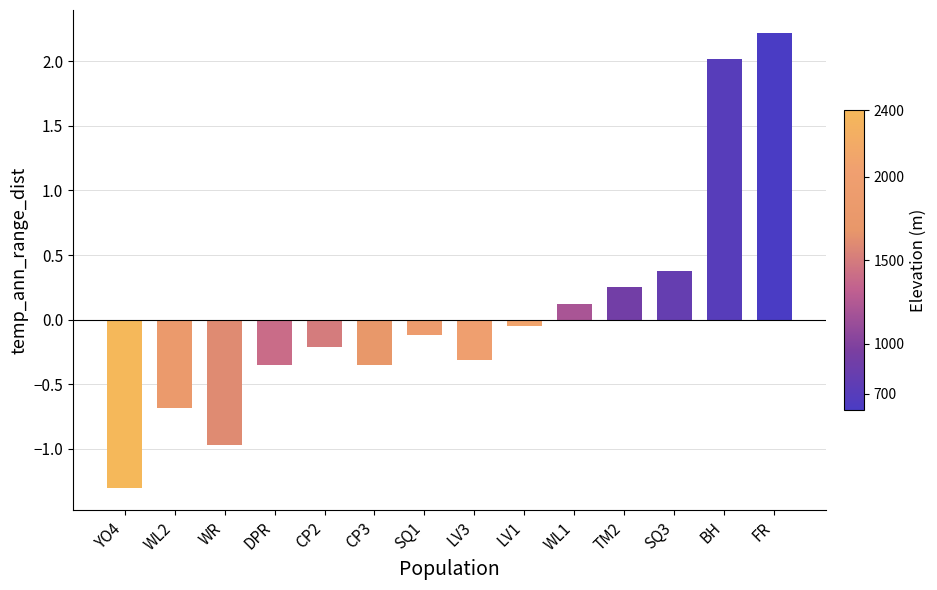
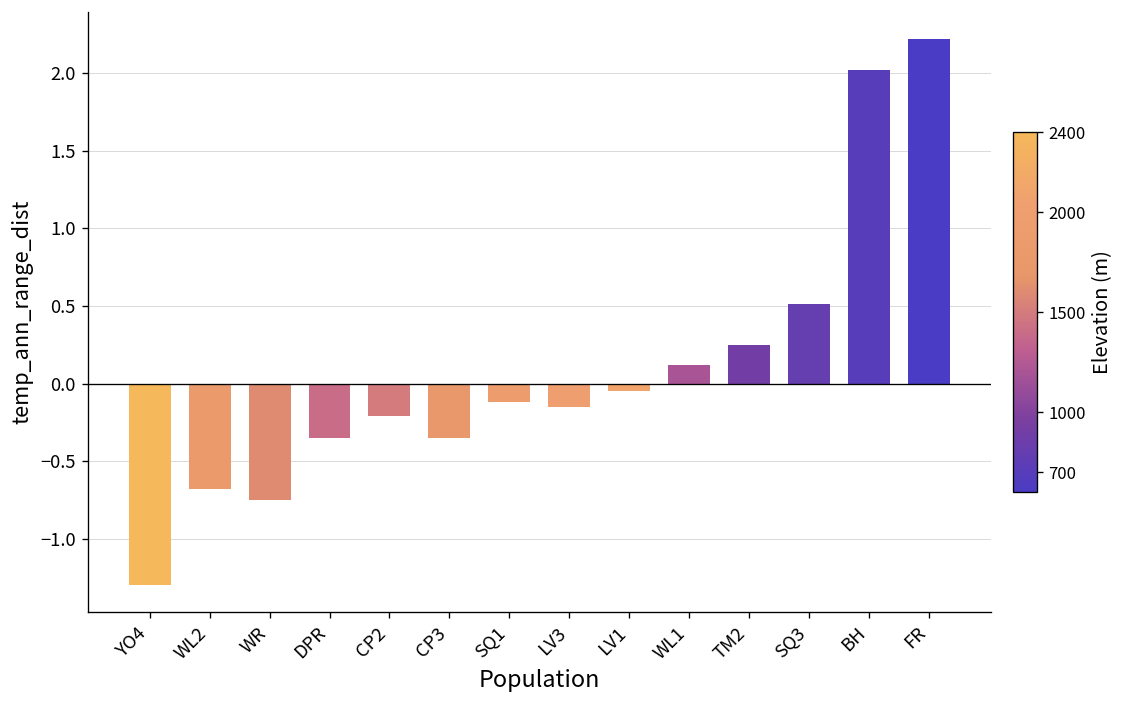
WR: -0.97 -> -0.75
LV3: -0.31 -> -0.15
SQ3: 0.38 -> 0.51
